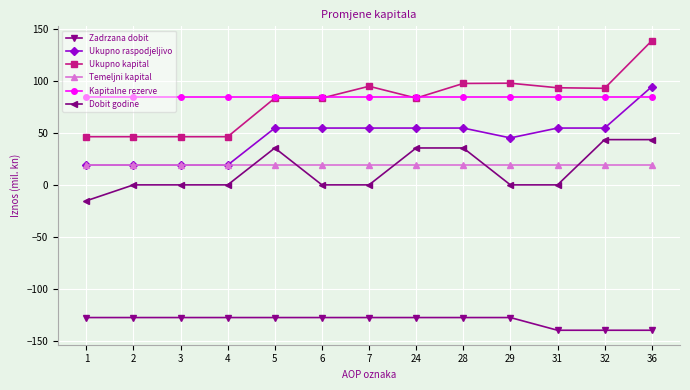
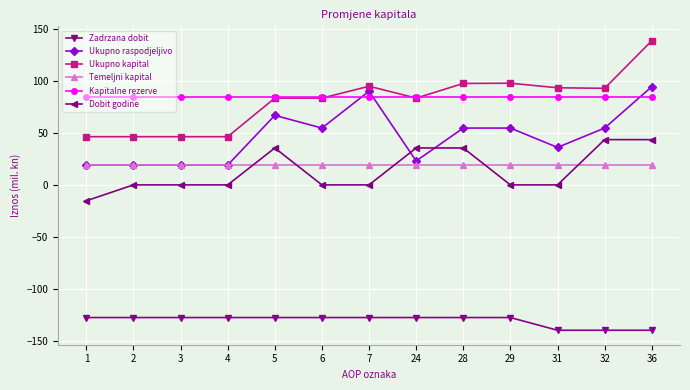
Ukupno raspodjeljivo, 5: 55 -> 67
Ukupno raspodjeljivo, 7: 55 -> 90
Ukupno raspodjeljivo, 24: 55 -> 23
Ukupno raspodjeljivo, 29: 45 -> 55
Ukupno raspodjeljivo, 31: 55 -> 36
